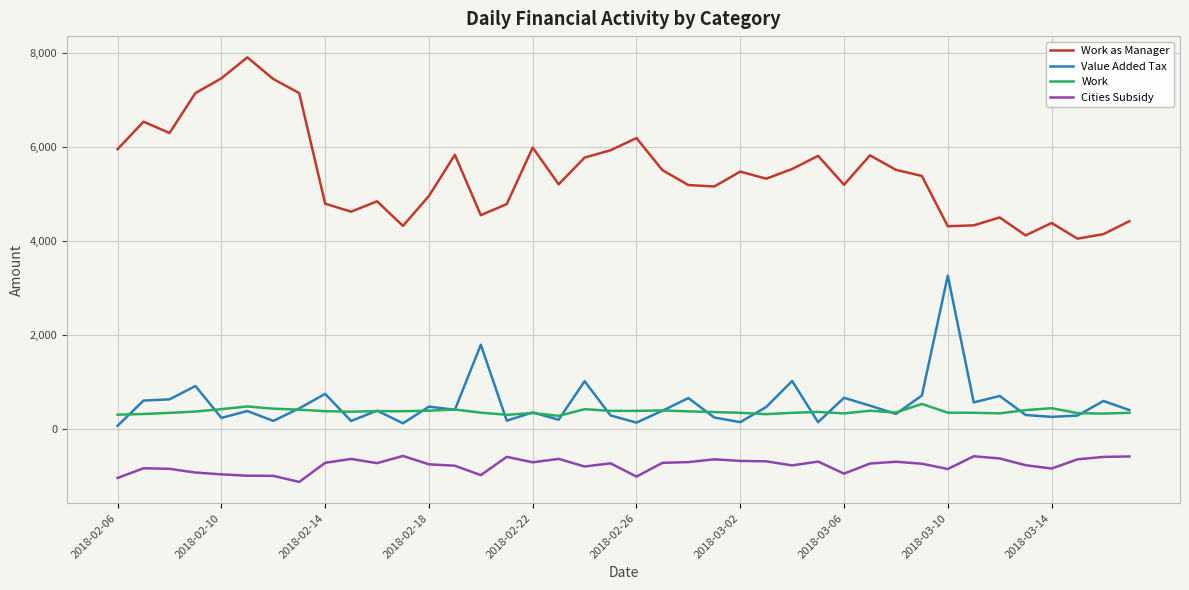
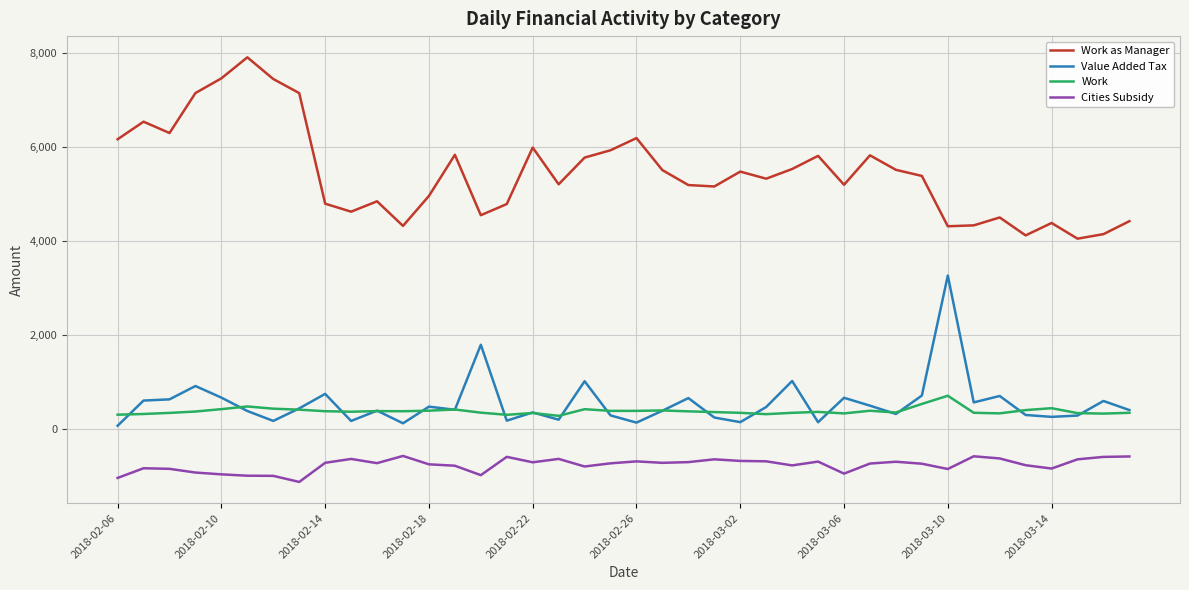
Work as Manager, 2018-02-06: 6,000 -> 6,200
Value Added Tax, 2018-02-10: 200 -> 700
Cities Subsidy, 2018-02-26: -1,000 -> -700
Work, 2018-03-10: 400 -> 700
